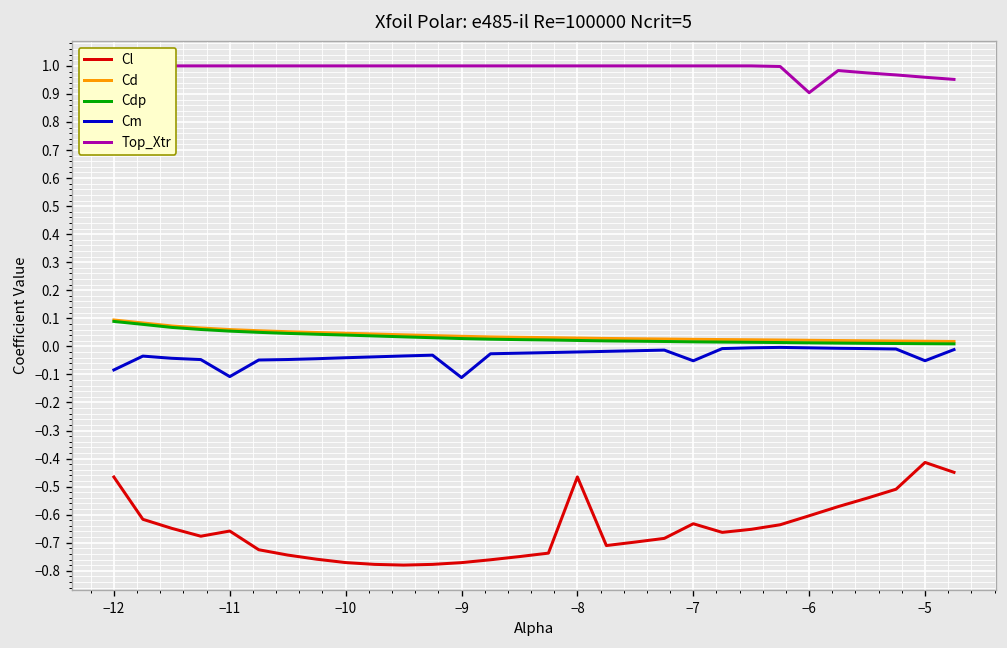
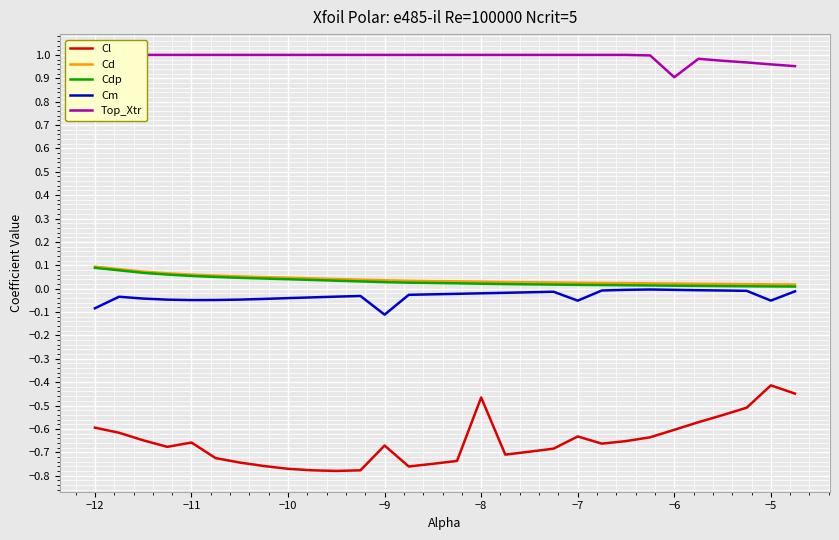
Cl, −12: -0.47 -> -0.59
Cm, −11: -0.11 -> -0.05
Cl, −9: -0.77 -> -0.67
